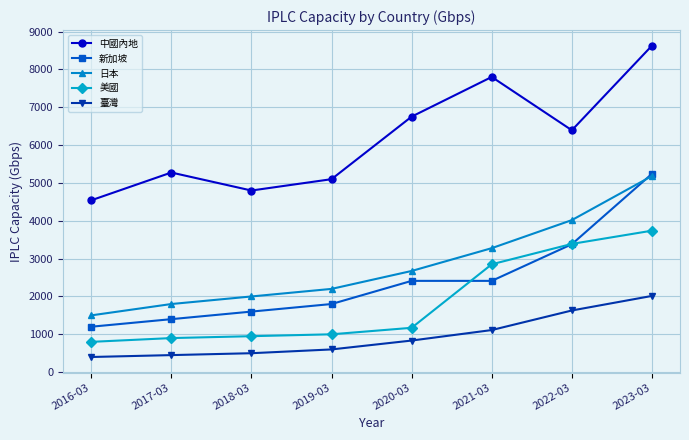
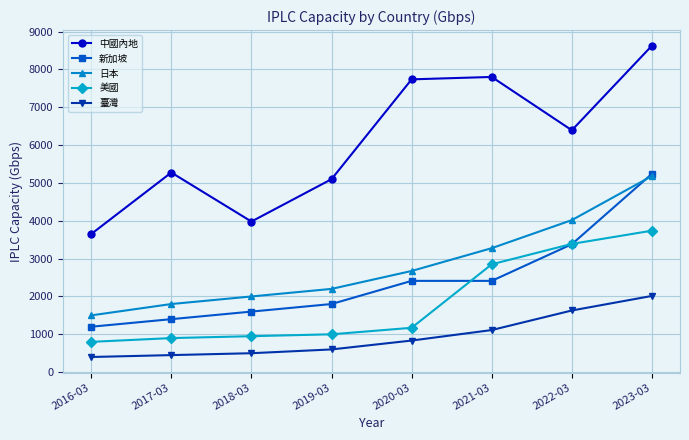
中國內地, 2016-03: 4500 -> 3700
中國內地, 2018-03: 4800 -> 4000
中國內地, 2020-03: 6800 -> 7700
